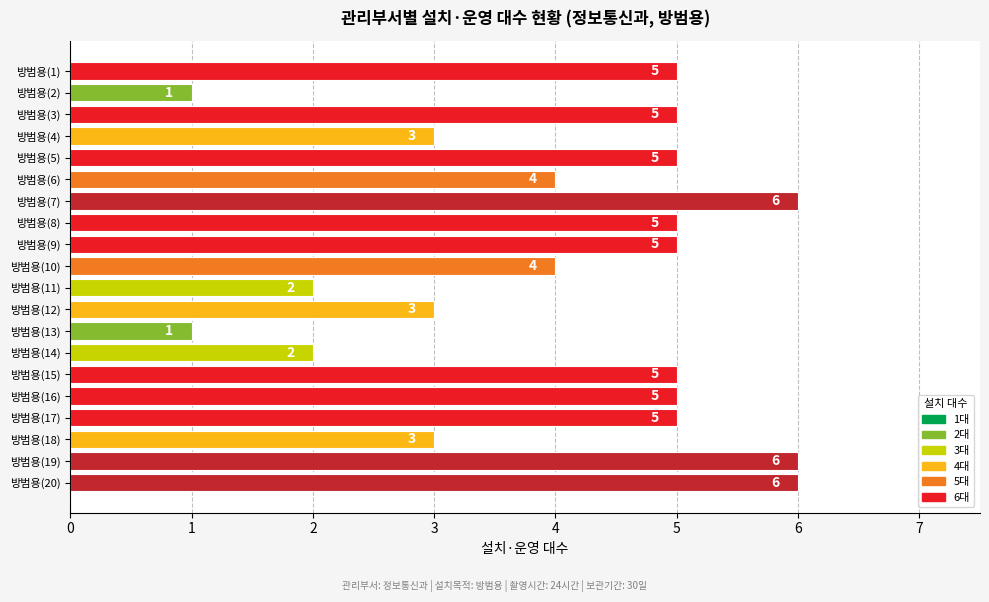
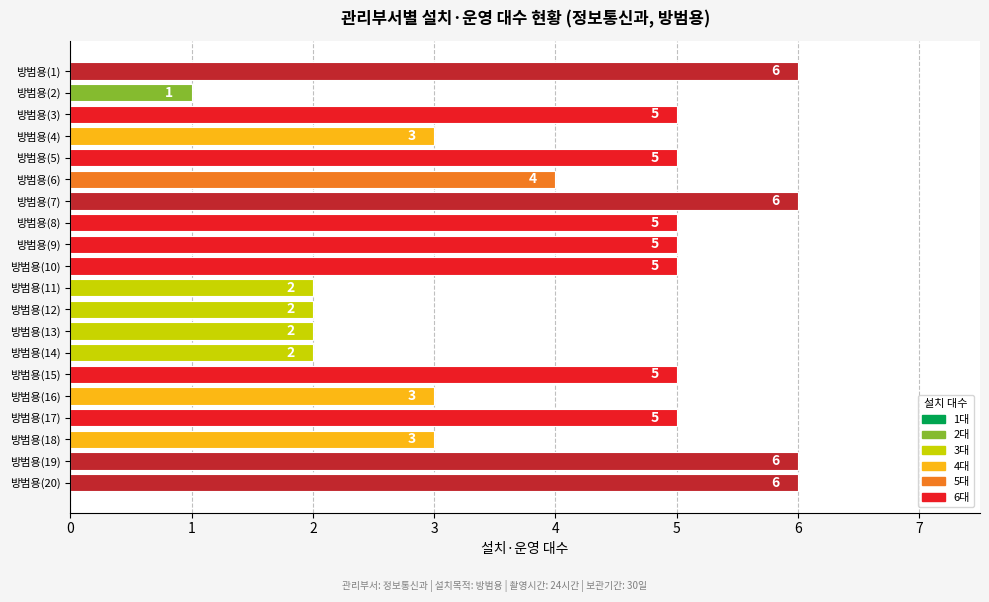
방범용(1): 5 -> 6
방범용(10): 4 -> 5
방범용(12): 3 -> 2
방범용(13): 1 -> 2
방범용(16): 5 -> 3
